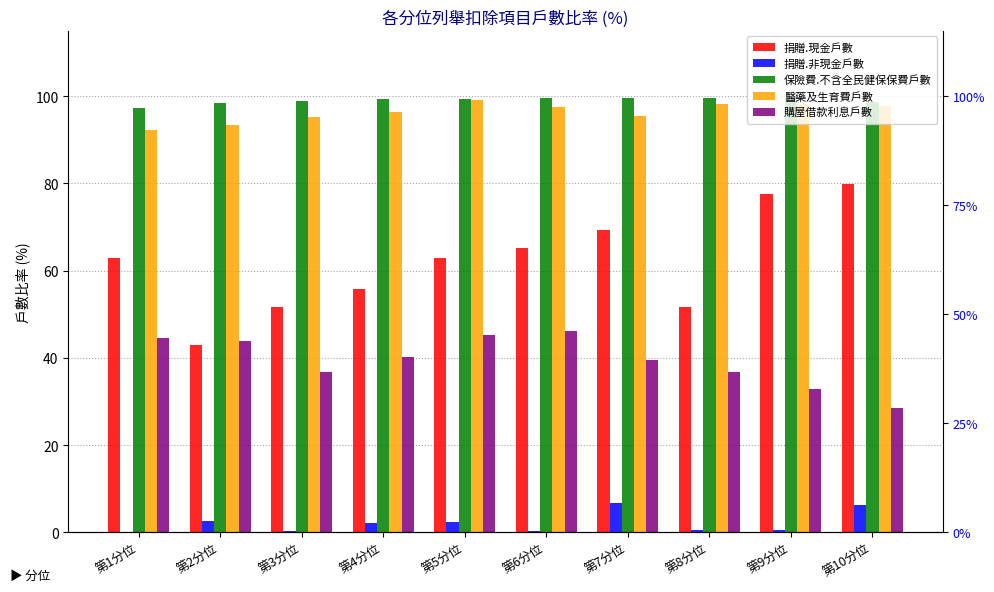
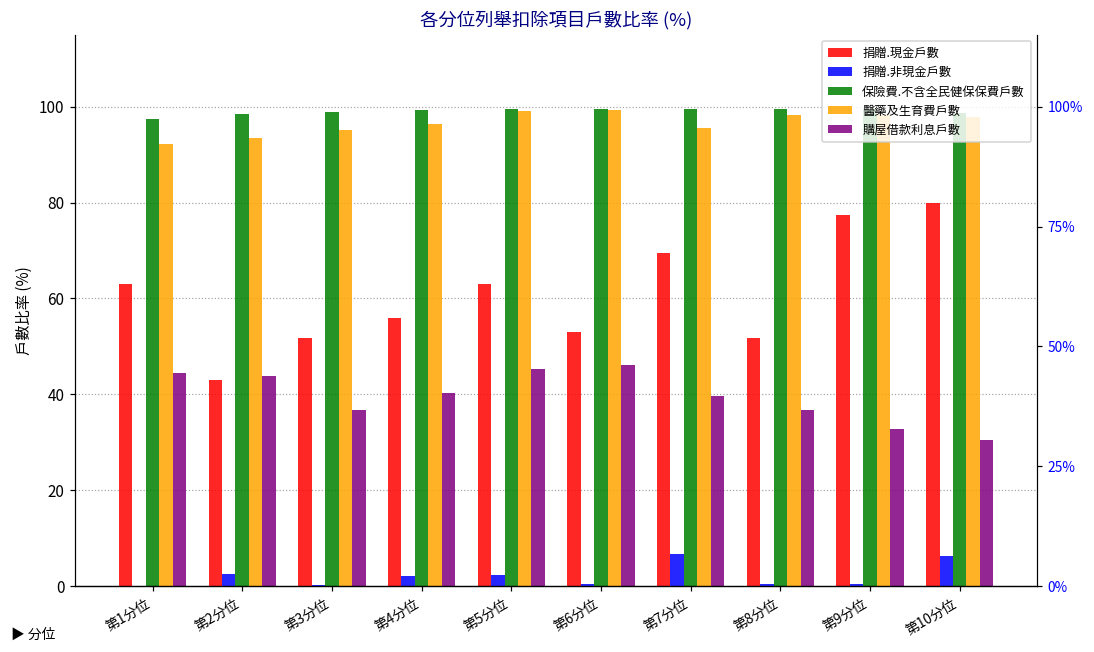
捐贈.現金戶數, 第6分位: 65 -> 53
醫藥及生育費戶數, 第6分位: 97 -> 99
購屋借款利息戶數, 第10分位: 29 -> 30
